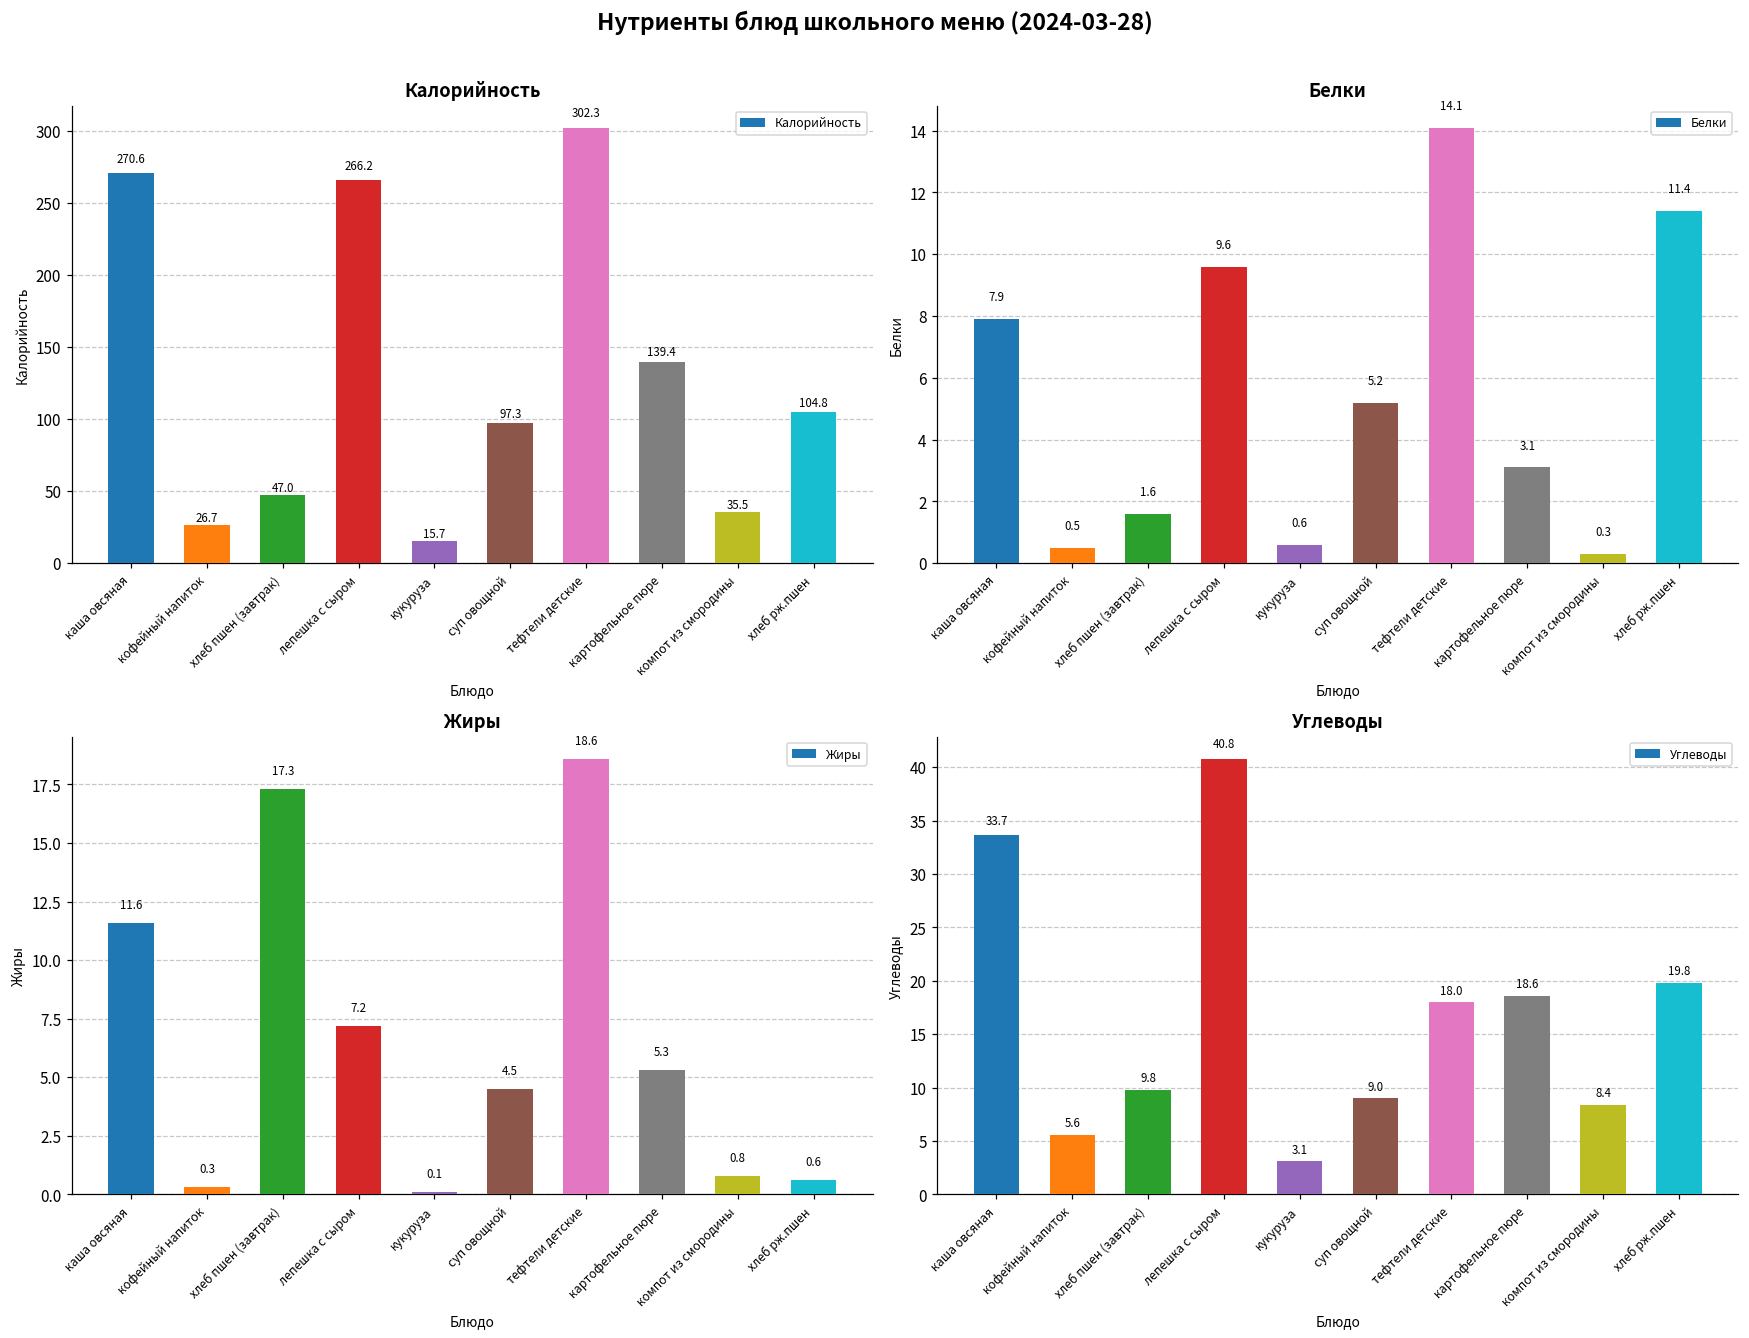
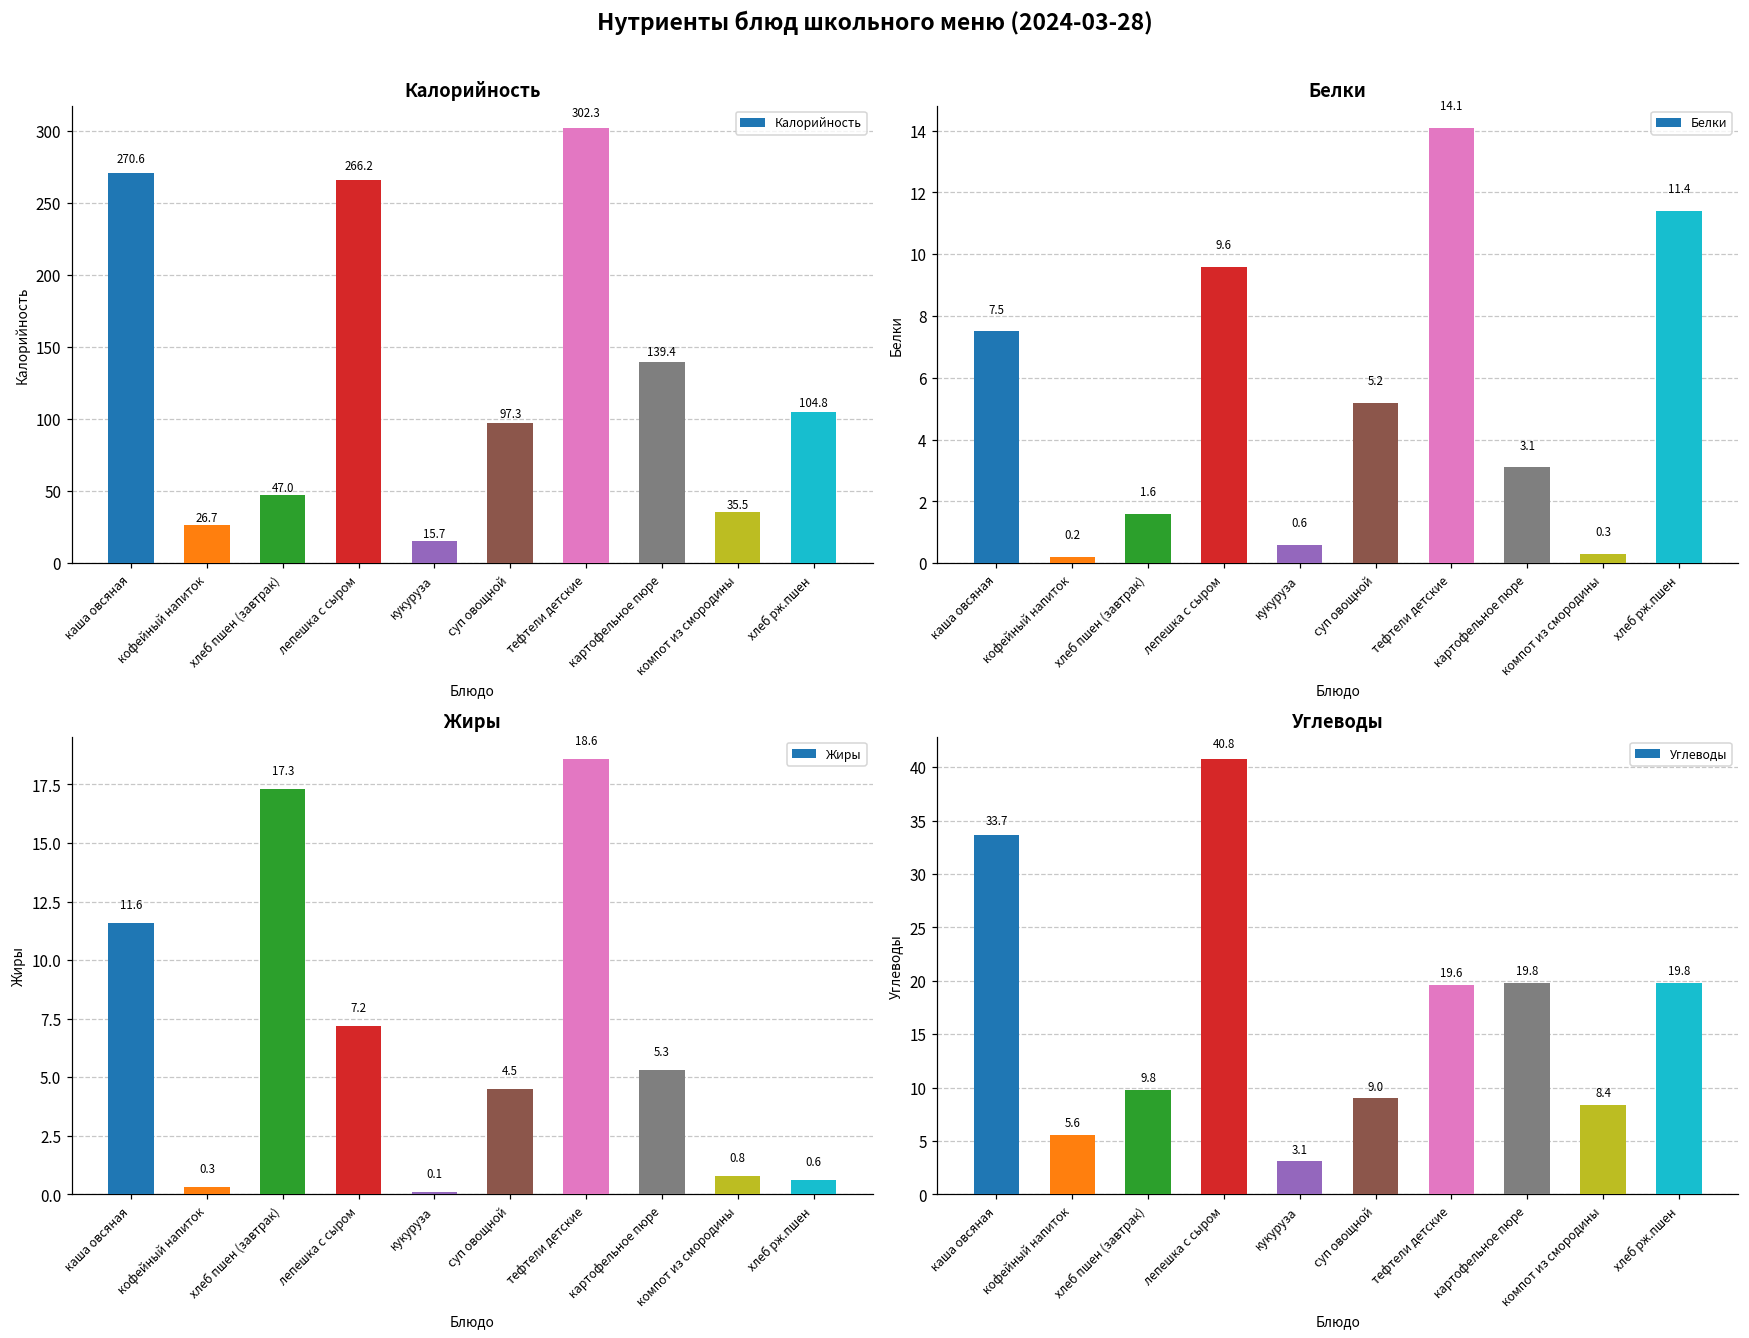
Белки, каша овсяная: 7.9 -> 7.5
Белки, кофейный напиток: 0.5 -> 0.2
Углеводы, тефтели детские: 18.0 -> 19.6
Углеводы, картофельное пюре: 18.6 -> 19.8
